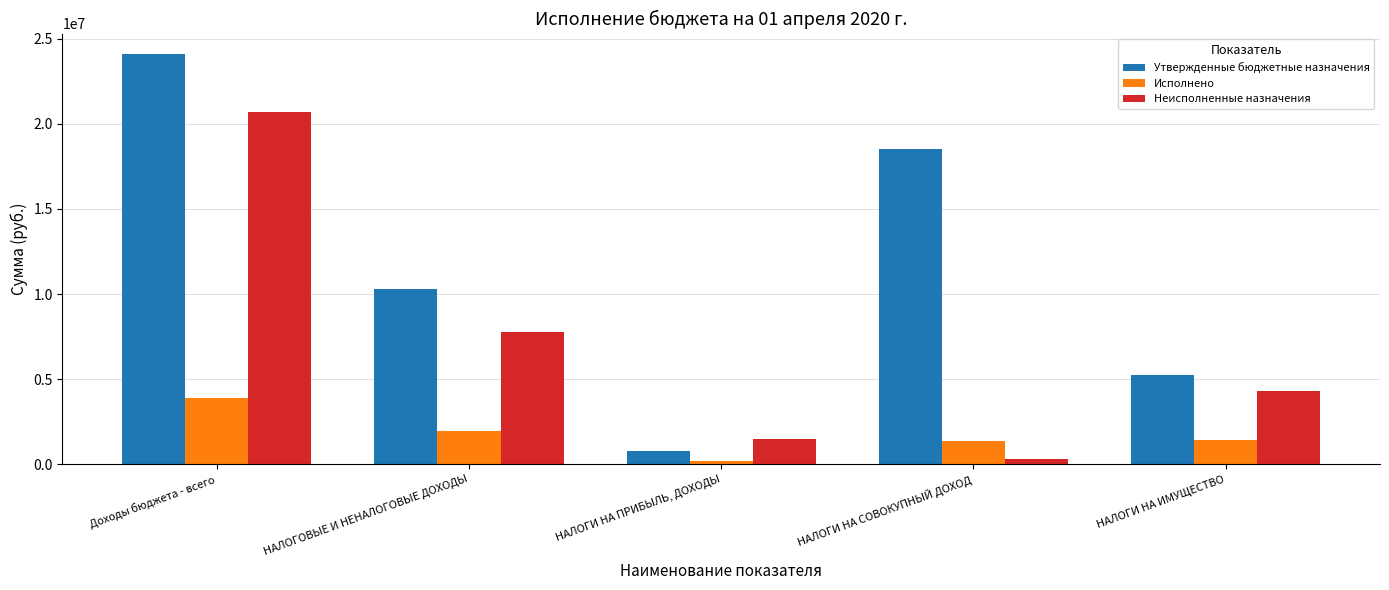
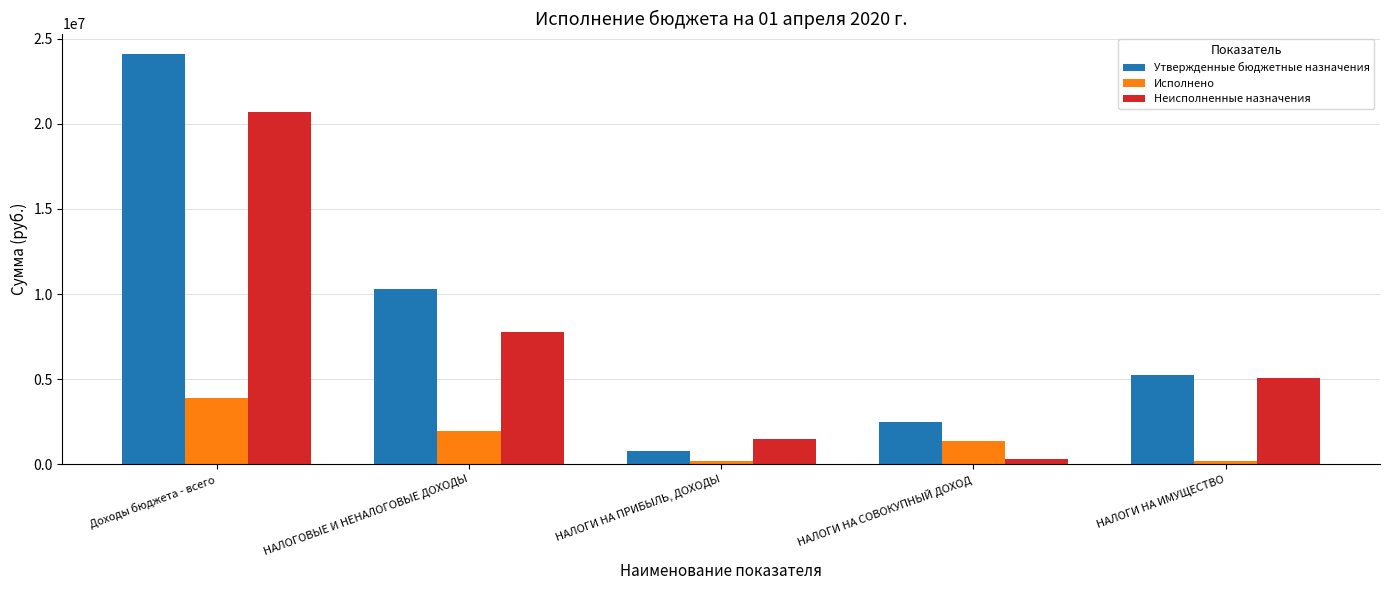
Утвержденные бюджетные назначения, НАЛОГИ НА СОВОКУПНЫЙ ДОХОД: 18500000 -> 2500000
Исполнено, НАЛОГИ НА ИМУЩЕСТВО: 1500000 -> 200000
Неисполненные назначения, НАЛОГИ НА ИМУЩЕСТВО: 4300000 -> 5100000
